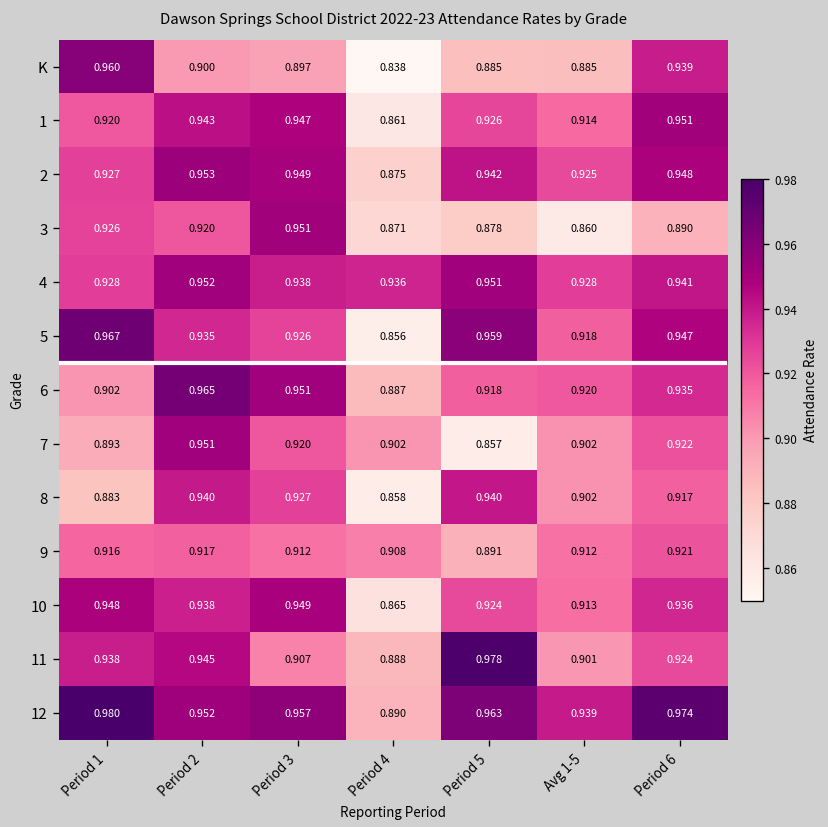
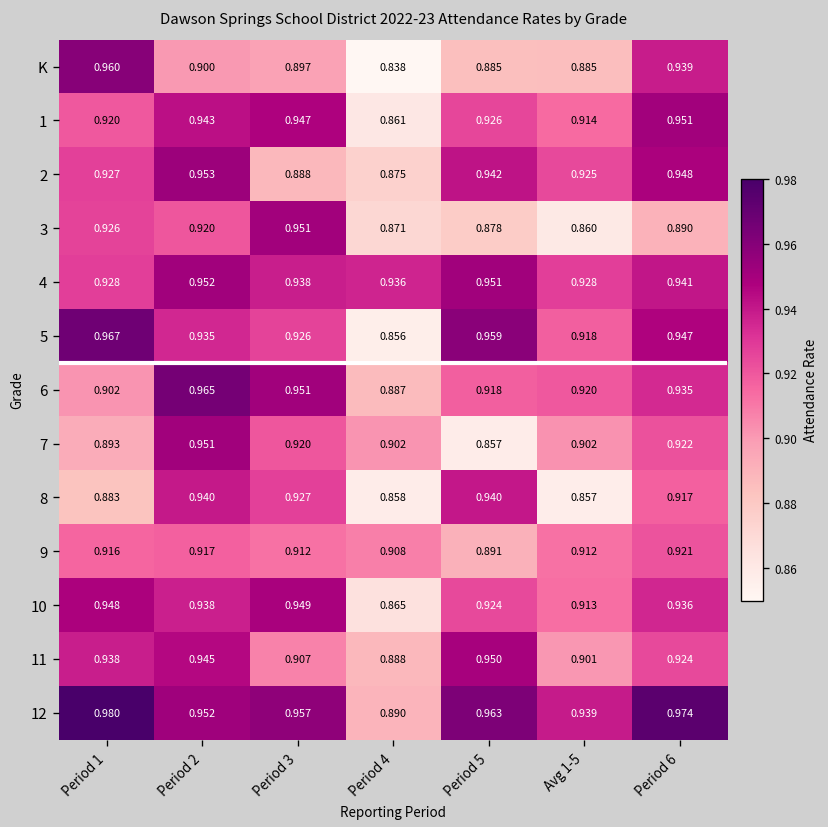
2, Period 3: 0.949 -> 0.888
8, Avg 1-5: 0.902 -> 0.857
11, Period 5: 0.978 -> 0.950
